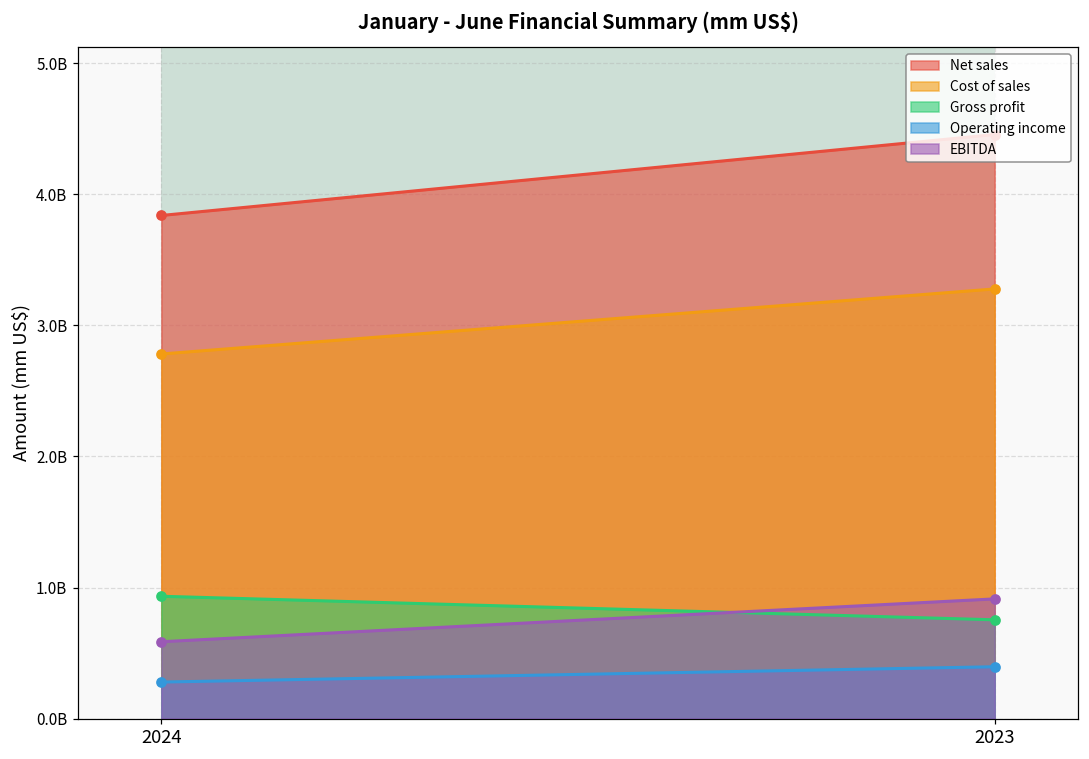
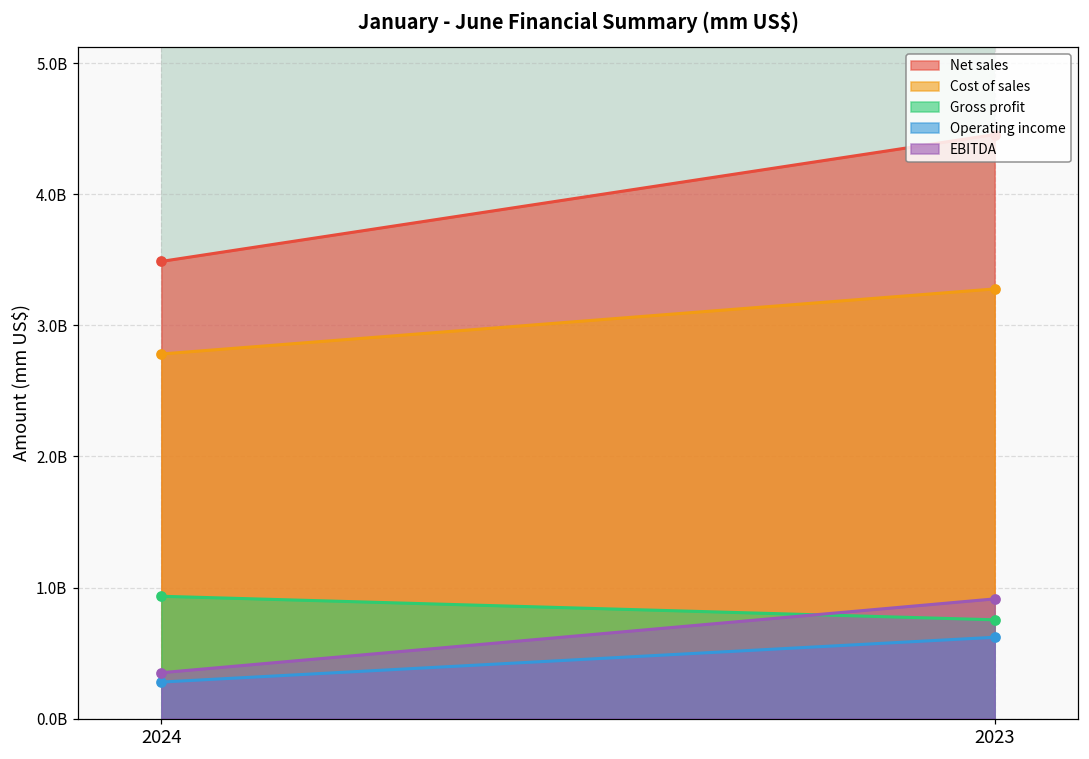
Net sales, 2024: 3840000000 -> 3490000000
EBITDA, 2024: 590000000 -> 350000000
Operating income, 2023: 400000000 -> 620000000
